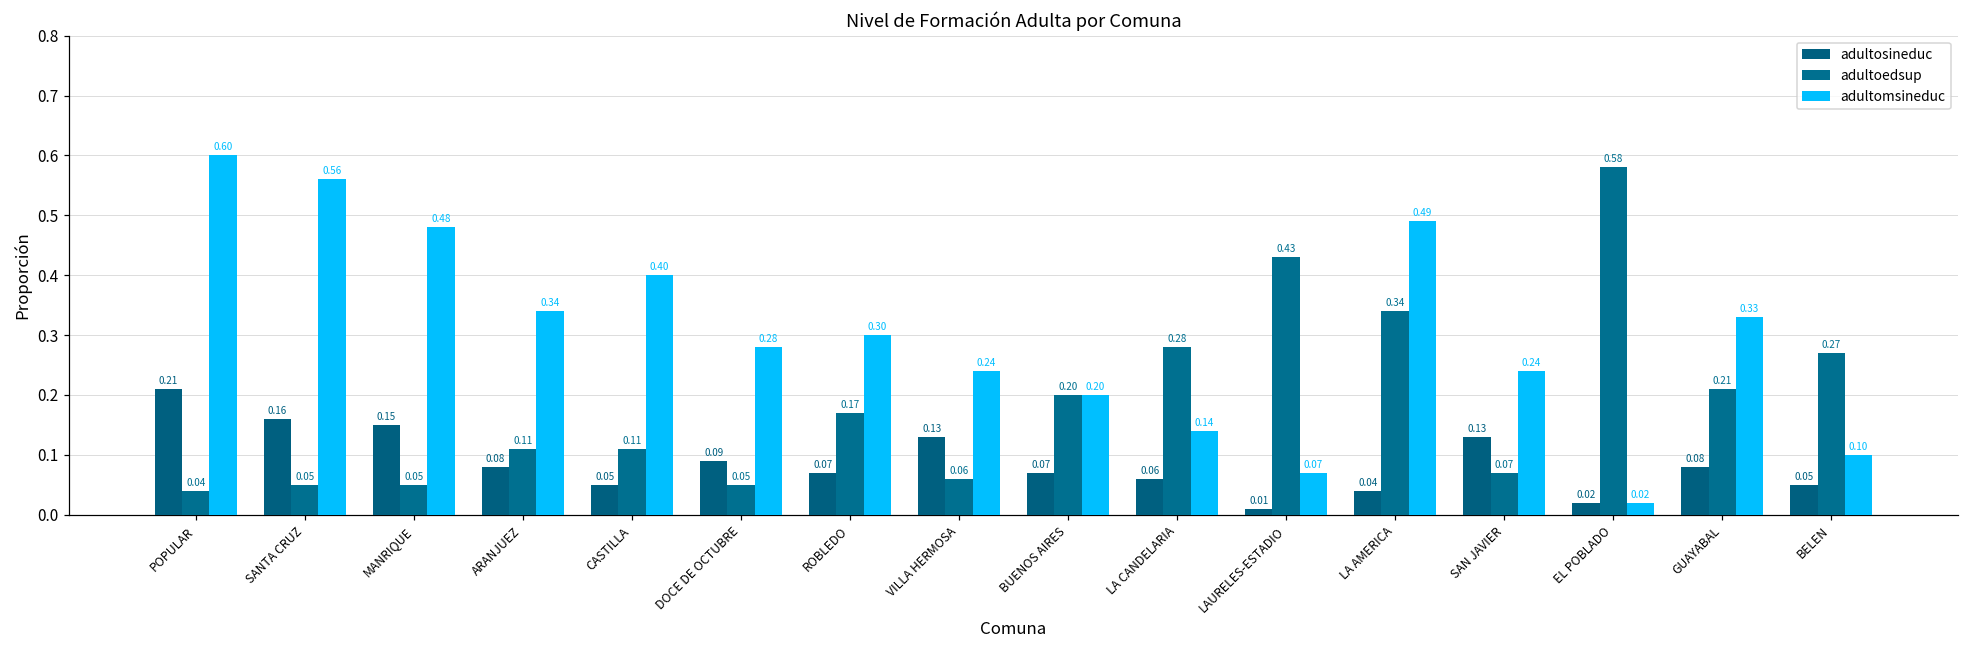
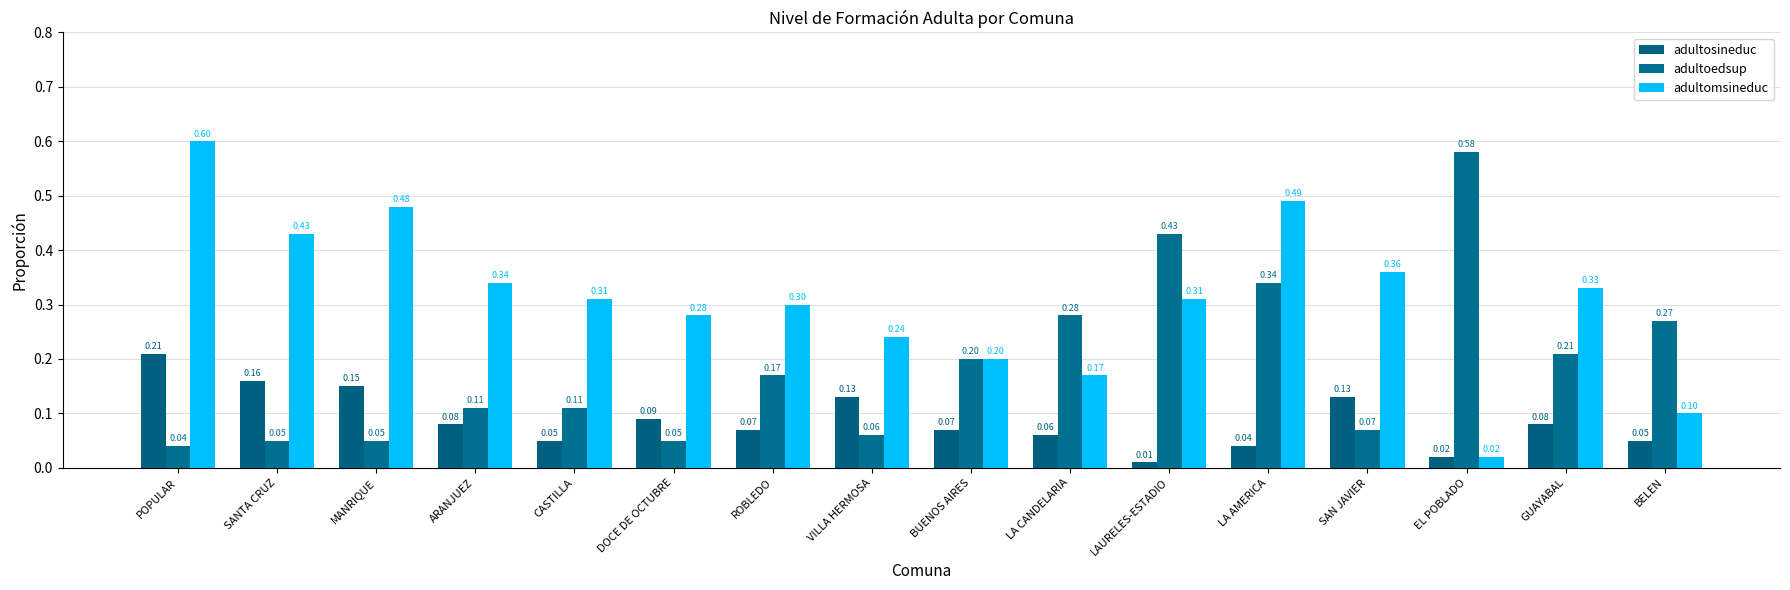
adultomsineduc, SANTA CRUZ: 0.56 -> 0.43
adultomsineduc, CASTILLA: 0.40 -> 0.31
adultomsineduc, LA CANDELARIA: 0.14 -> 0.17
adultomsineduc, LAURELES-ESTADIO: 0.07 -> 0.31
adultomsineduc, SAN JAVIER: 0.24 -> 0.36
